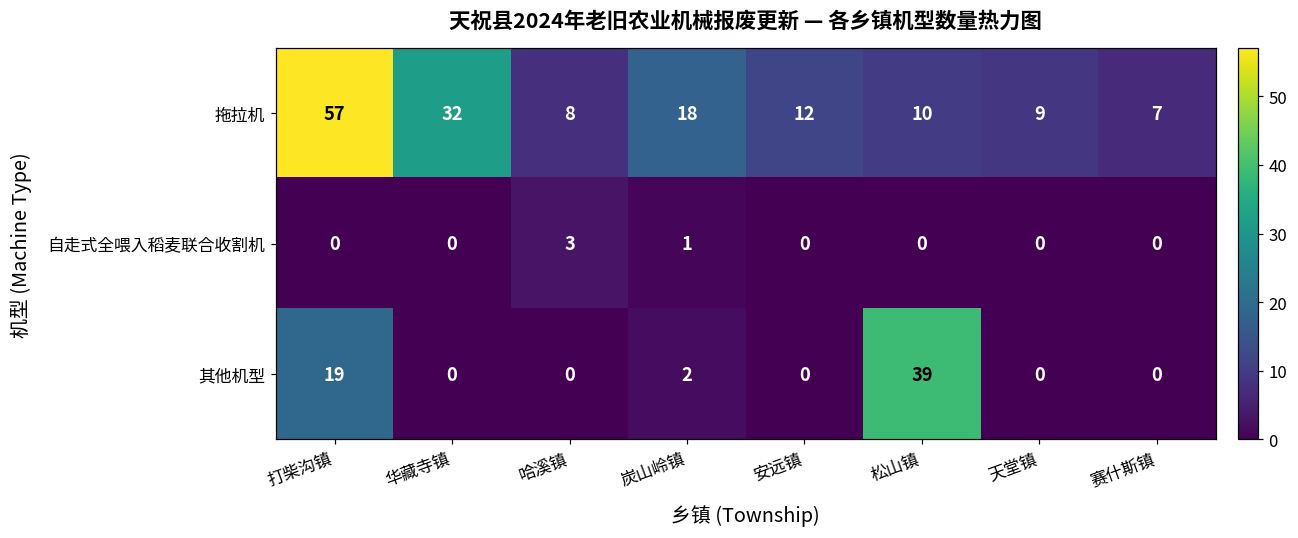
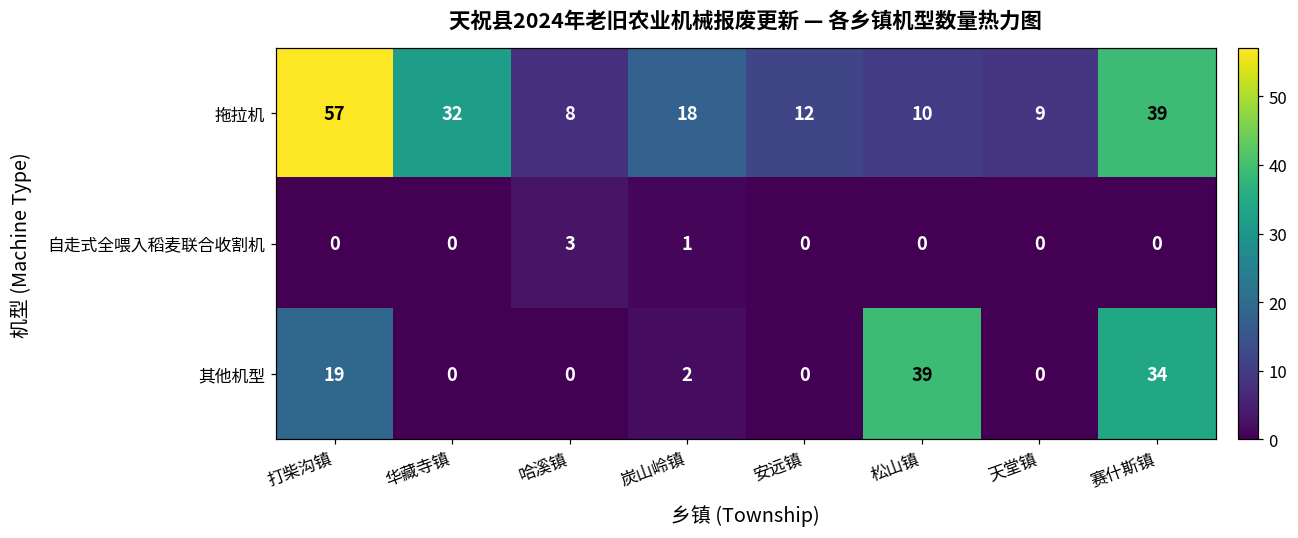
拖拉机, 赛什斯镇: 7 -> 39
其他机型, 赛什斯镇: 0 -> 34
